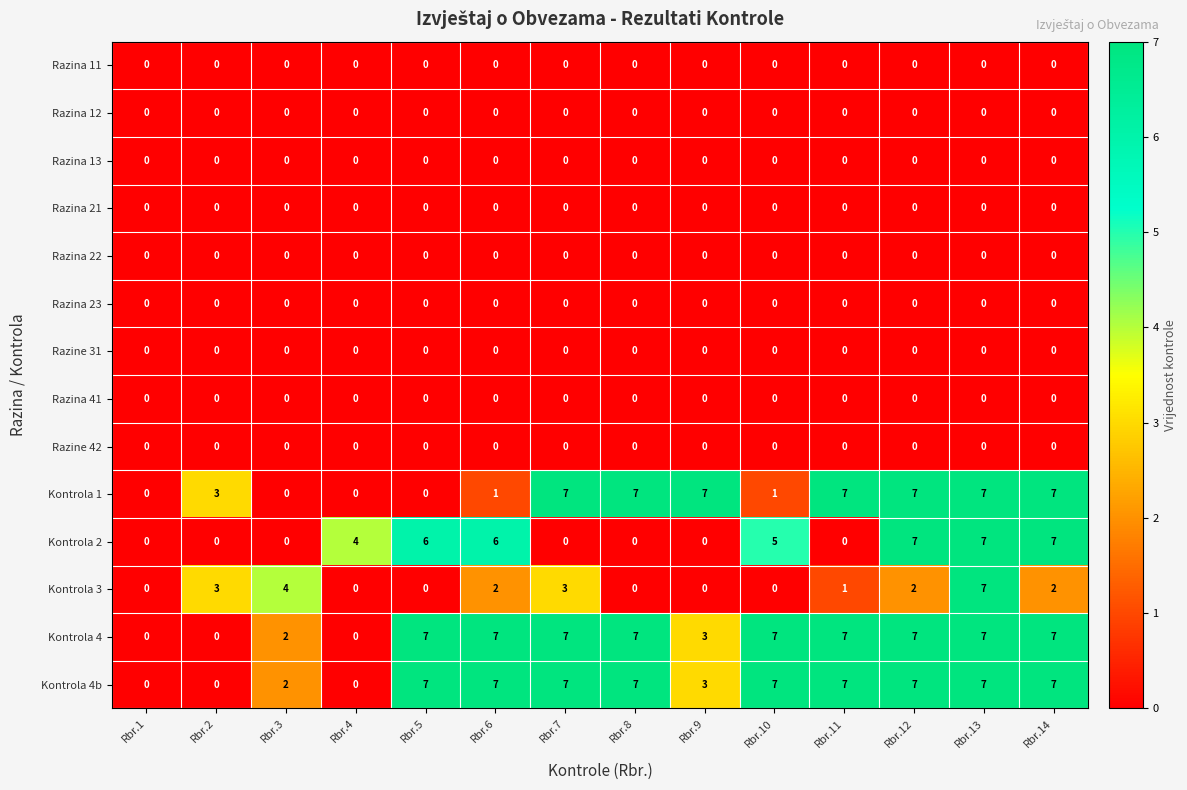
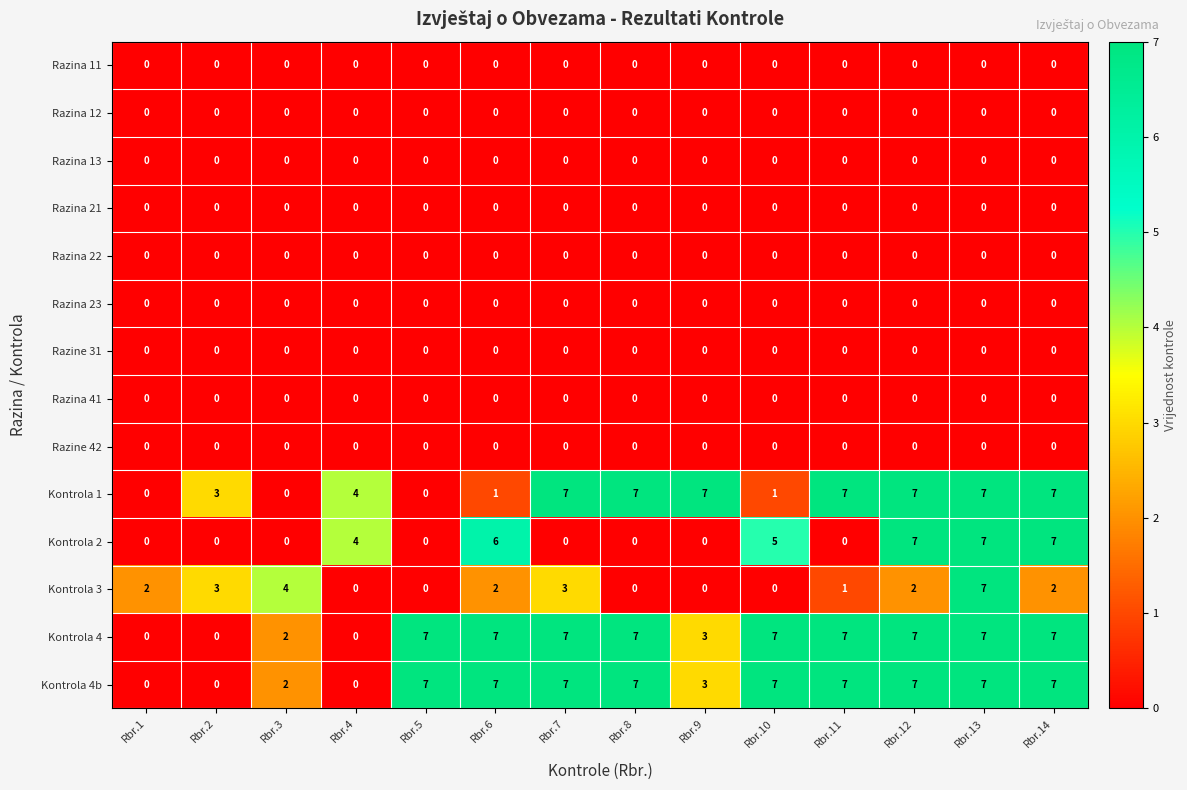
Kontrola 1, Rbr.4: 0 -> 4
Kontrola 2, Rbr.5: 6 -> 0
Kontrola 3, Rbr.1: 0 -> 2
